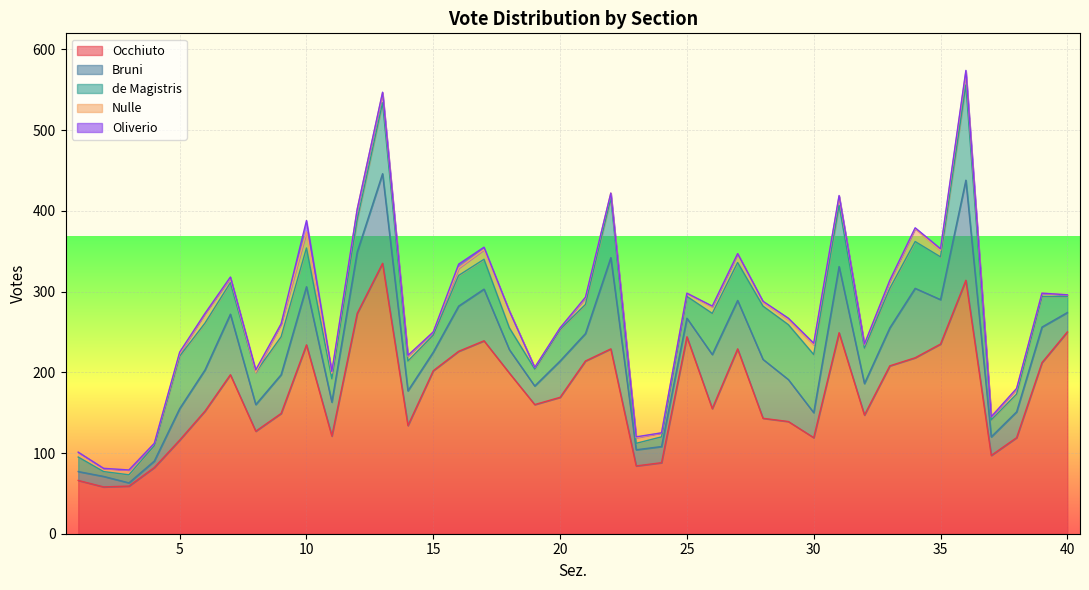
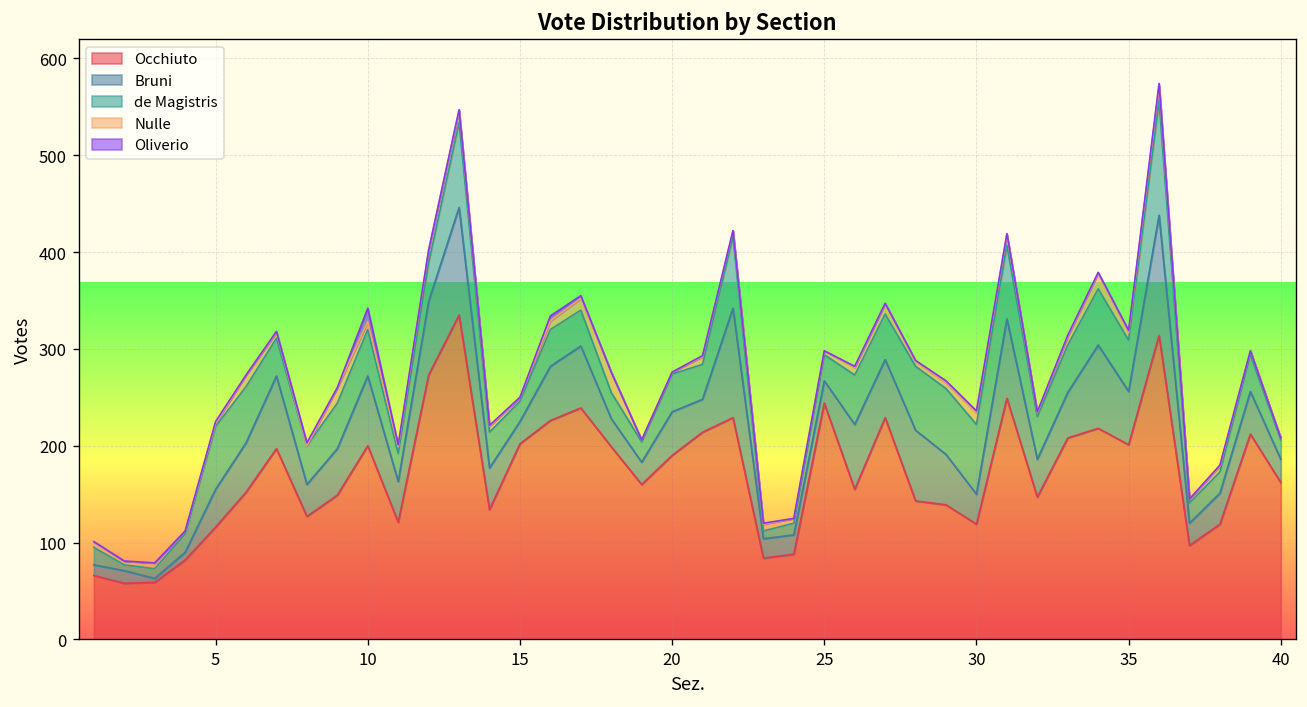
Occhiuto, 10: 230 -> 200
Nulle, 10: 20 -> 10
Occhiuto, 20: 170 -> 190
Occhiuto, 35: 240 -> 200
Occhiuto, 40: 250 -> 160
